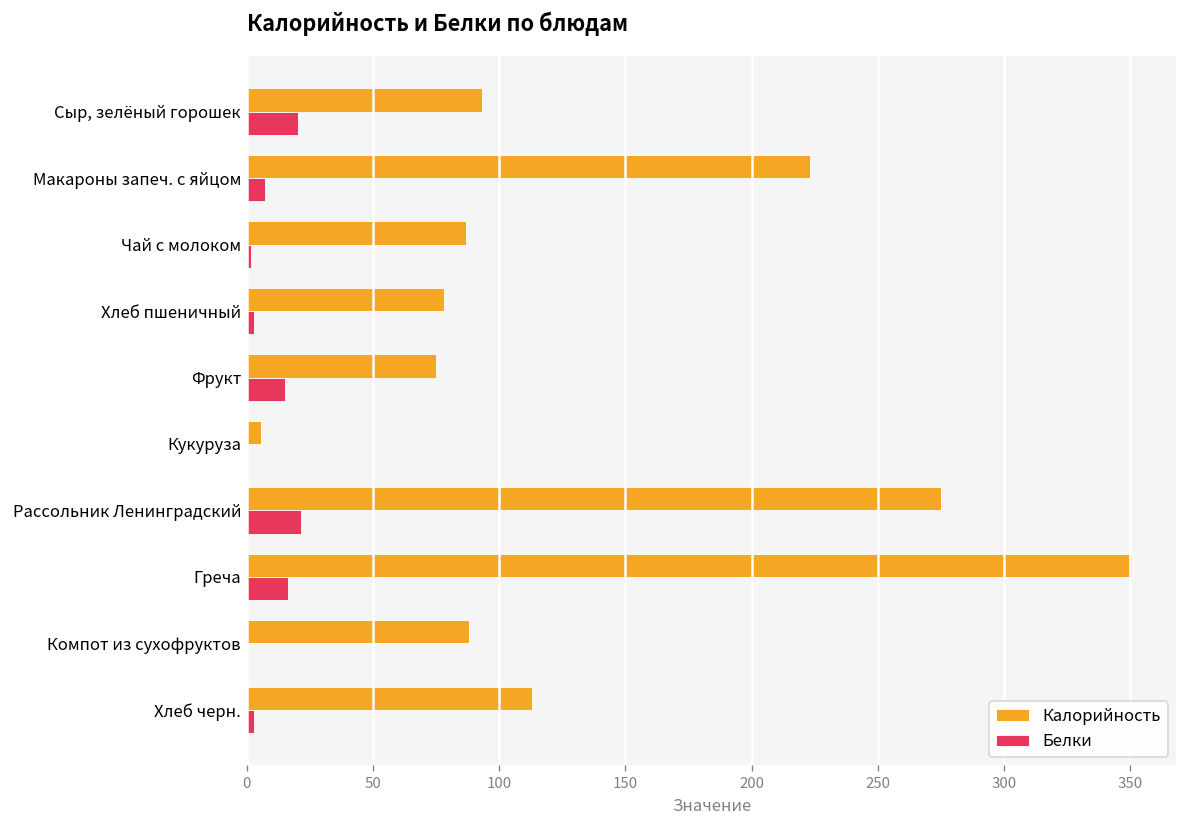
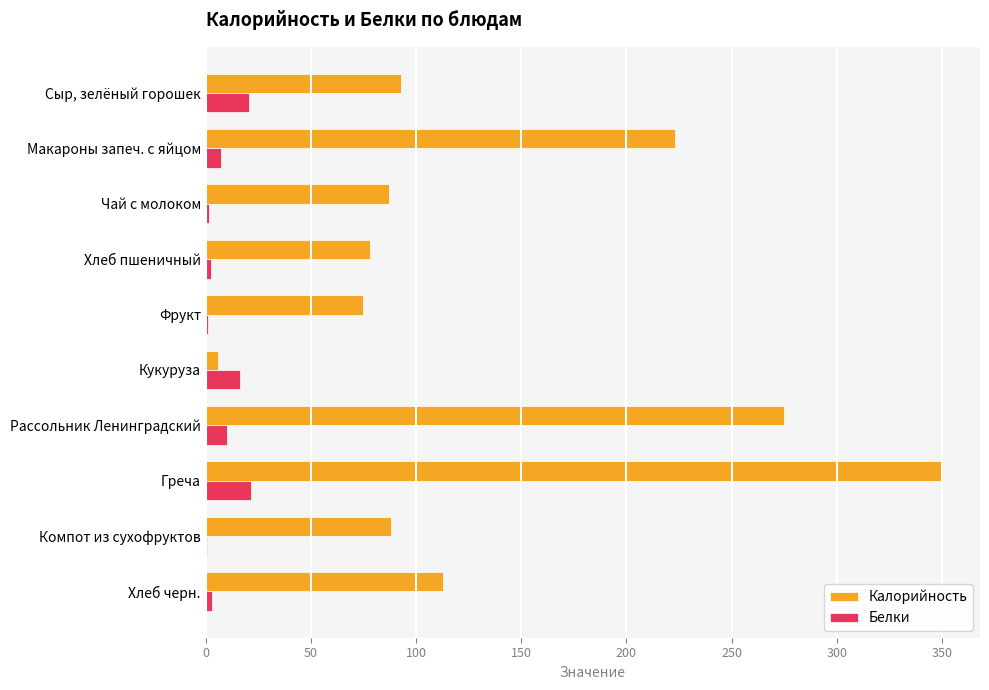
Белки, Фрукт: 15 -> 1
Белки, Кукуруза: 0 -> 16
Белки, Рассольник Ленинградский: 22 -> 10
Белки, Греча: 16 -> 21
